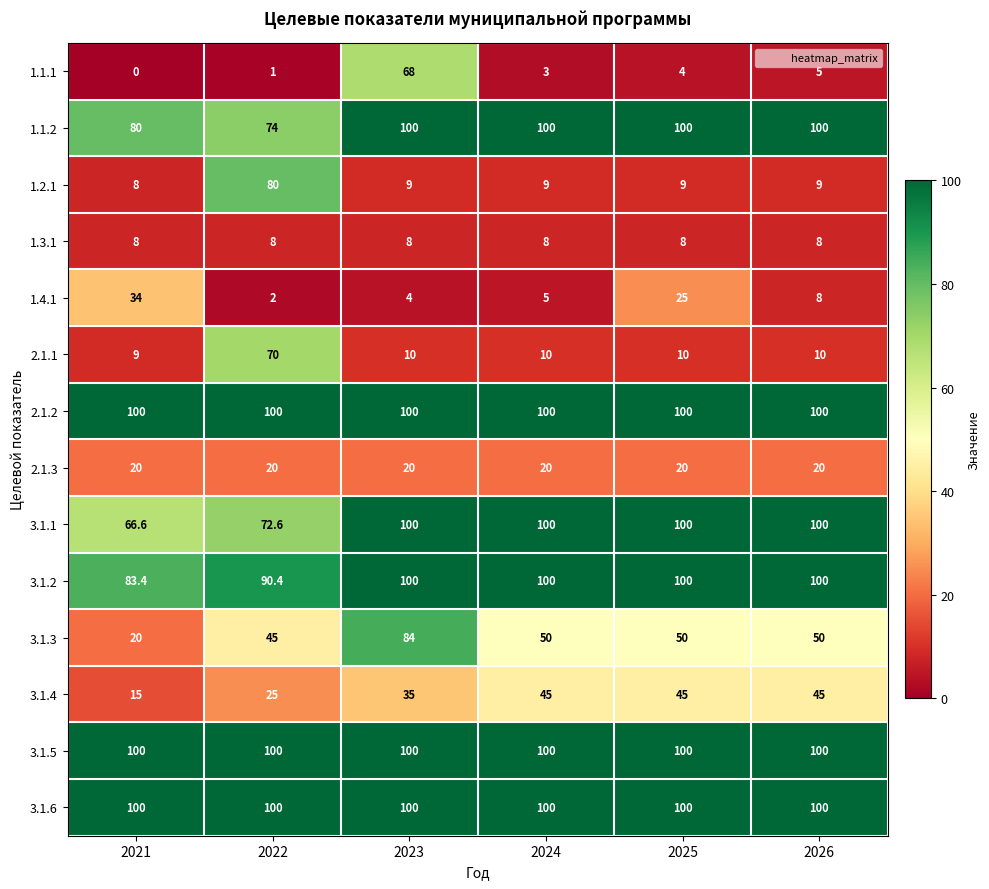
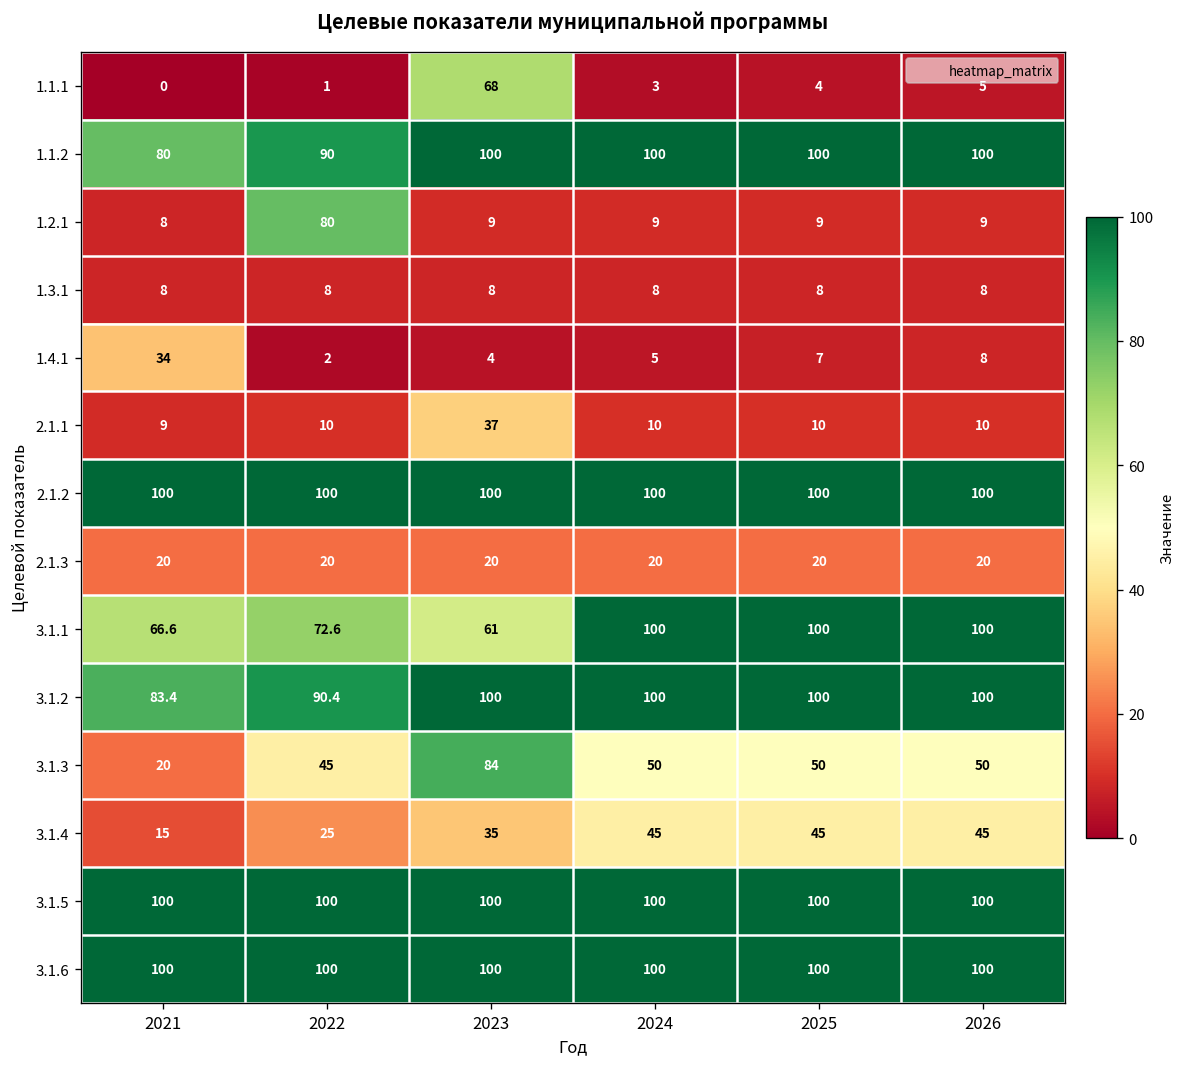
1.1.2, 2022: 74 -> 90
1.4.1, 2025: 25 -> 7
2.1.1, 2022: 70 -> 10
2.1.1, 2023: 10 -> 37
3.1.1, 2023: 100 -> 61
